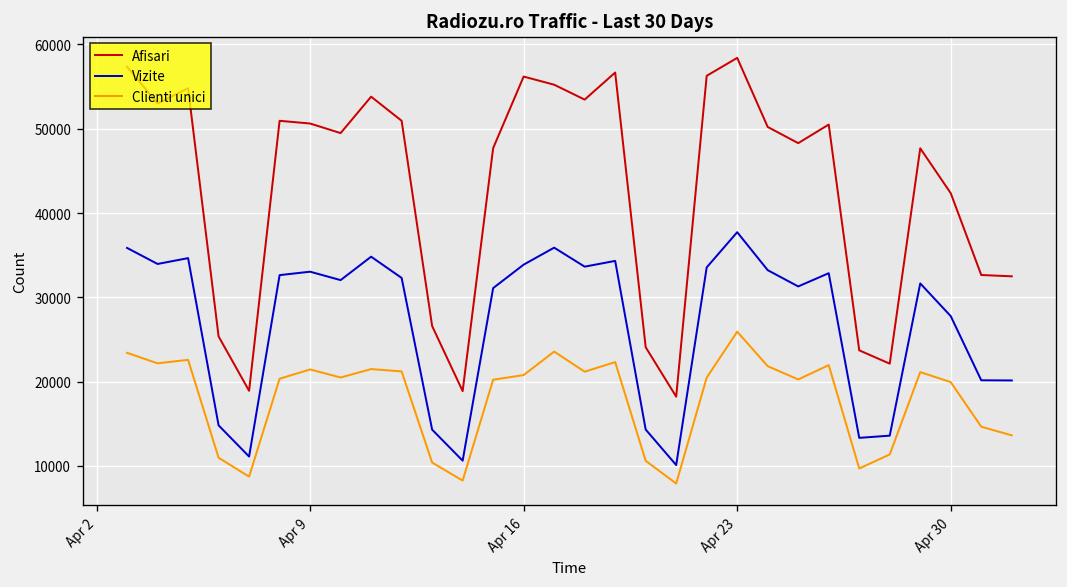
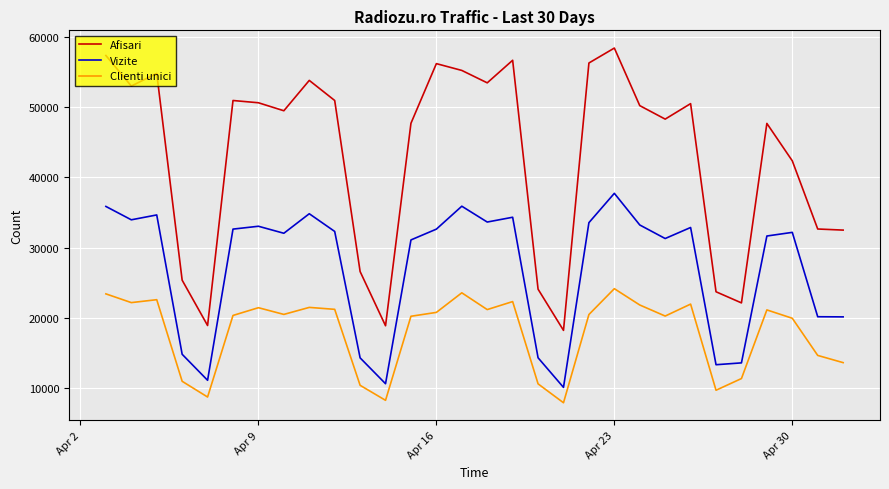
Vizite, Apr 16: 34000 -> 33000
Clienti unici, Apr 23: 26000 -> 24000
Vizite, Apr 30: 28000 -> 32000
